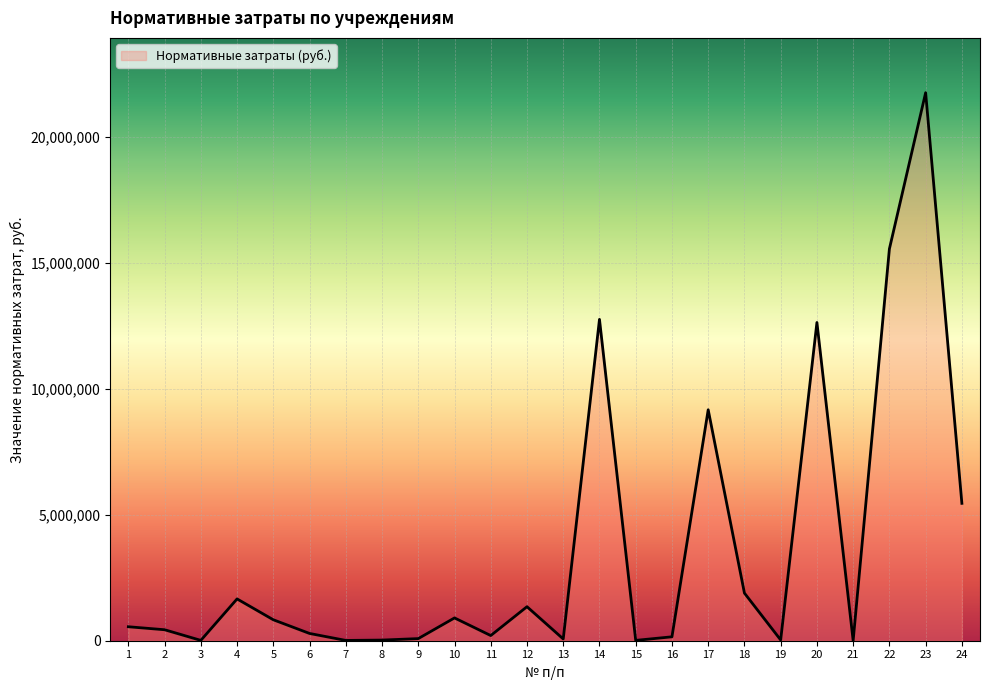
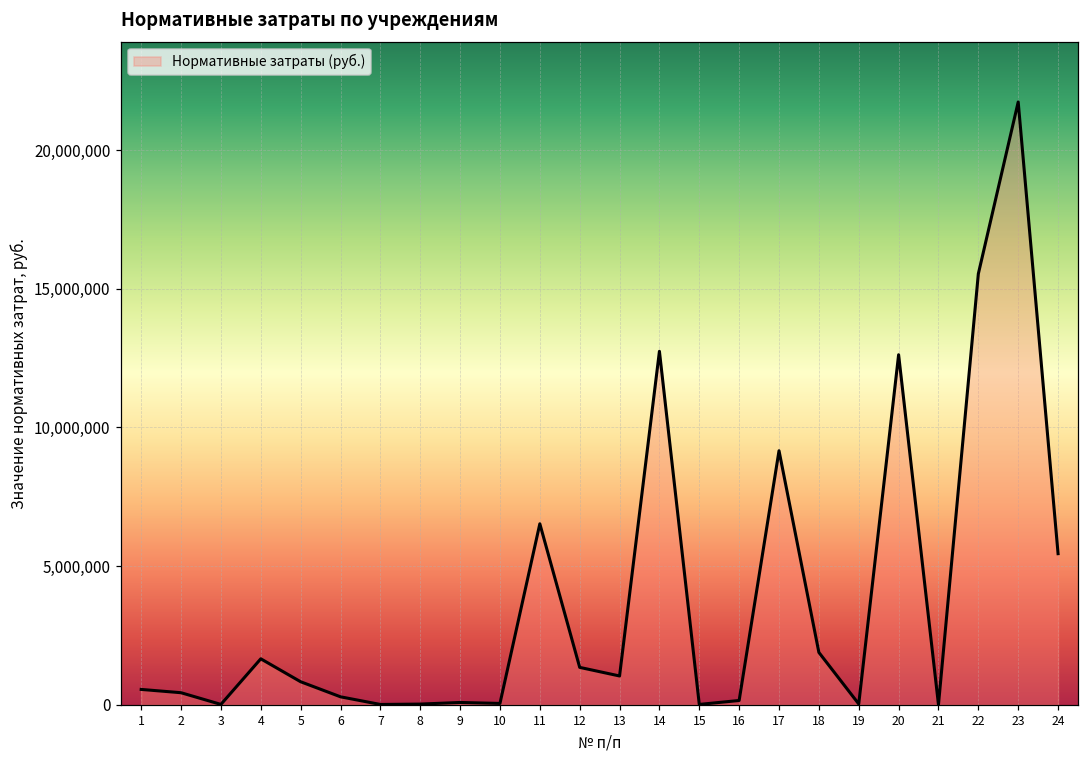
10: 900,000 -> 0
11: 200,000 -> 6,500,000
13: 100,000 -> 1,000,000
